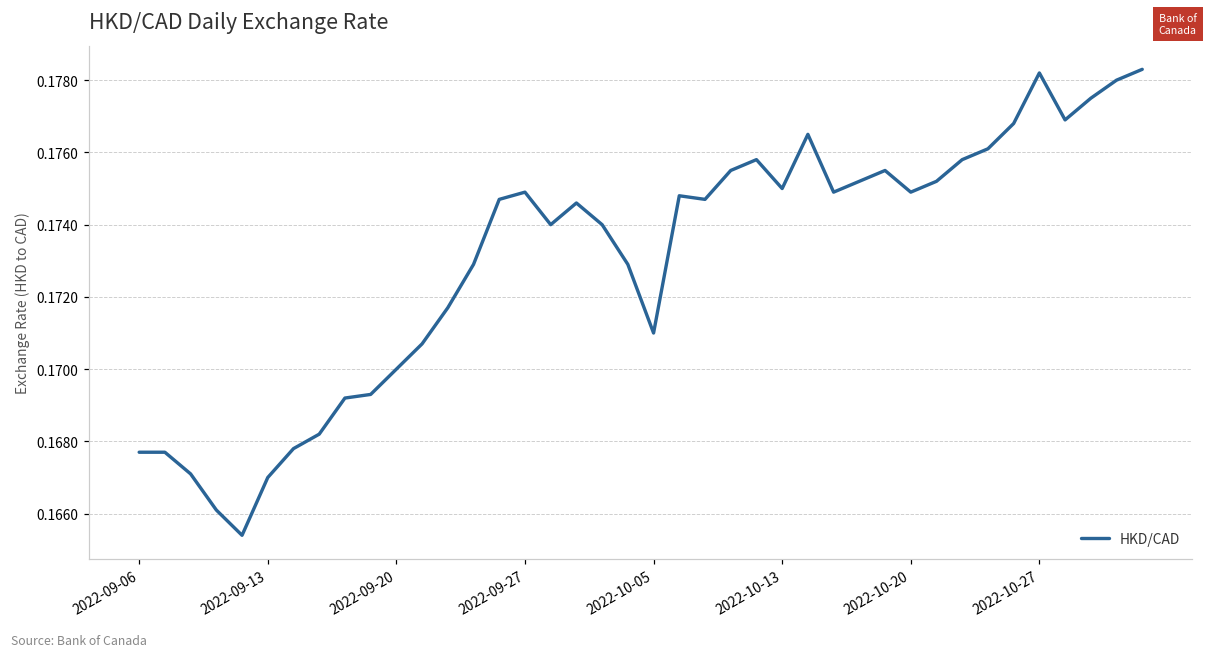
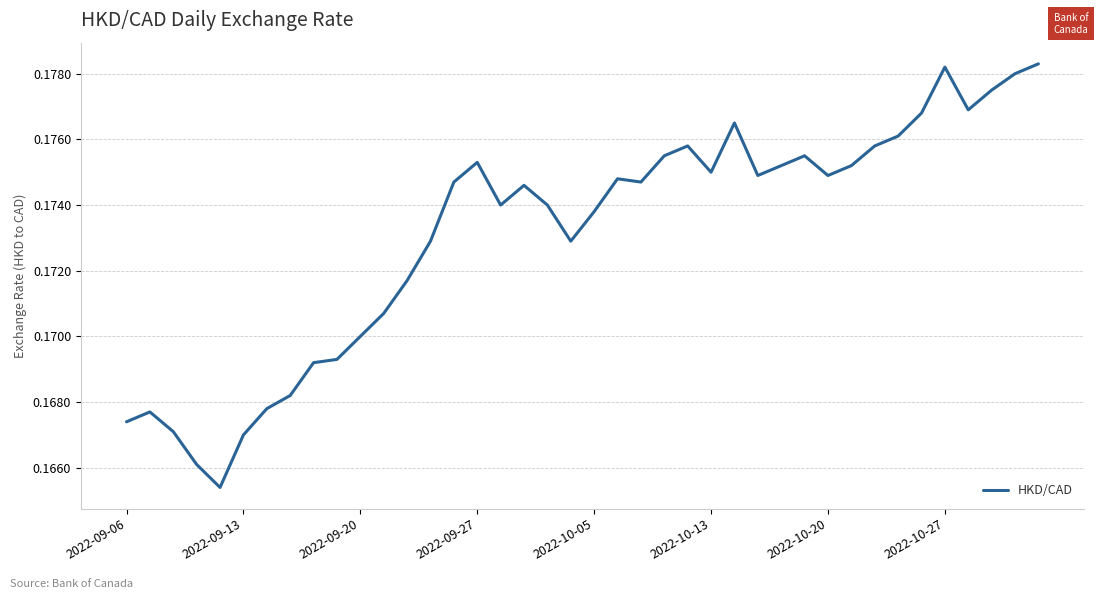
2022-09-06: 0.1677 -> 0.1674
2022-09-27: 0.1749 -> 0.1753
2022-10-05: 0.1710 -> 0.1738
